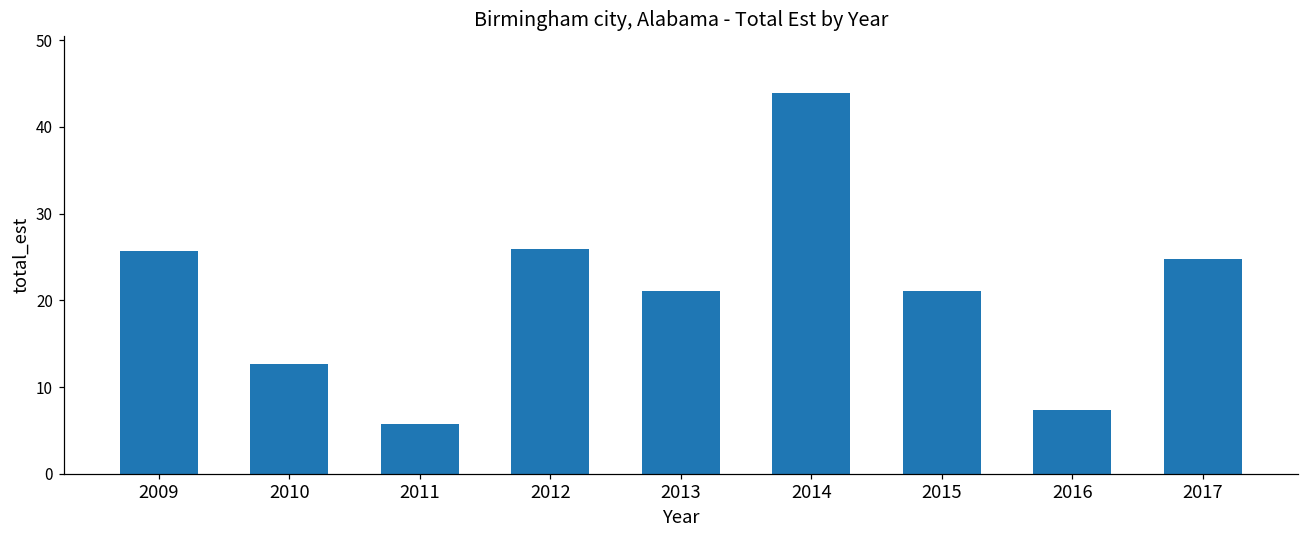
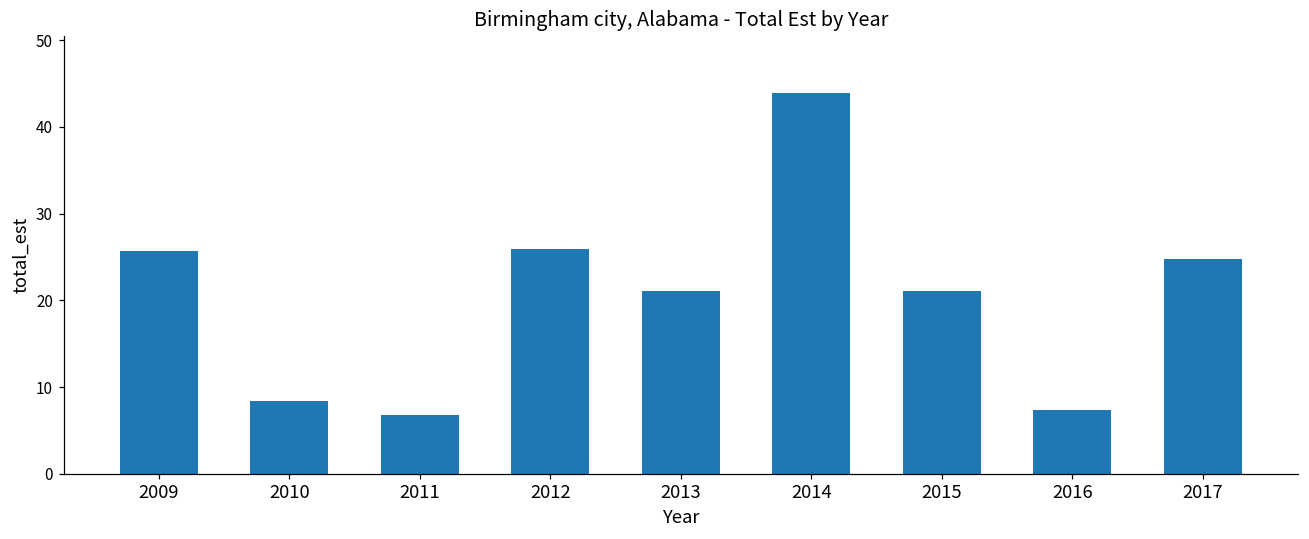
2010: 13 -> 8
2011: 6 -> 7
